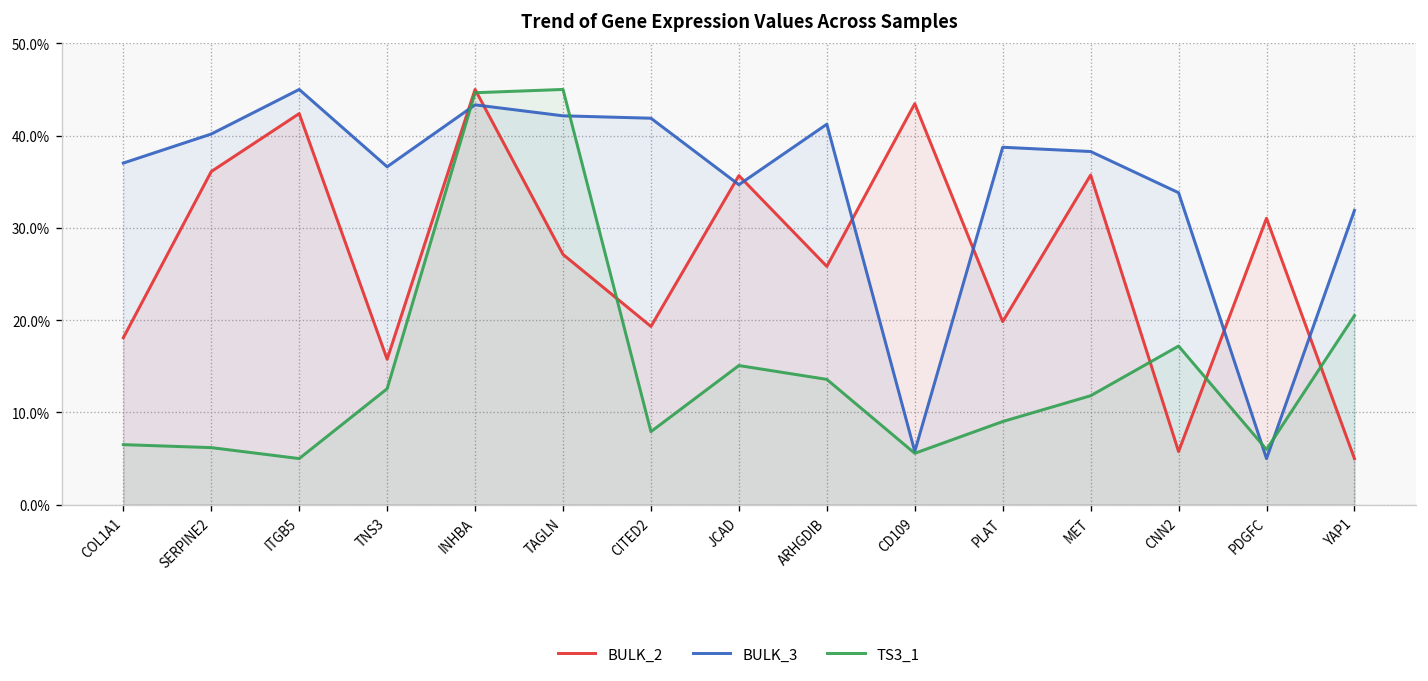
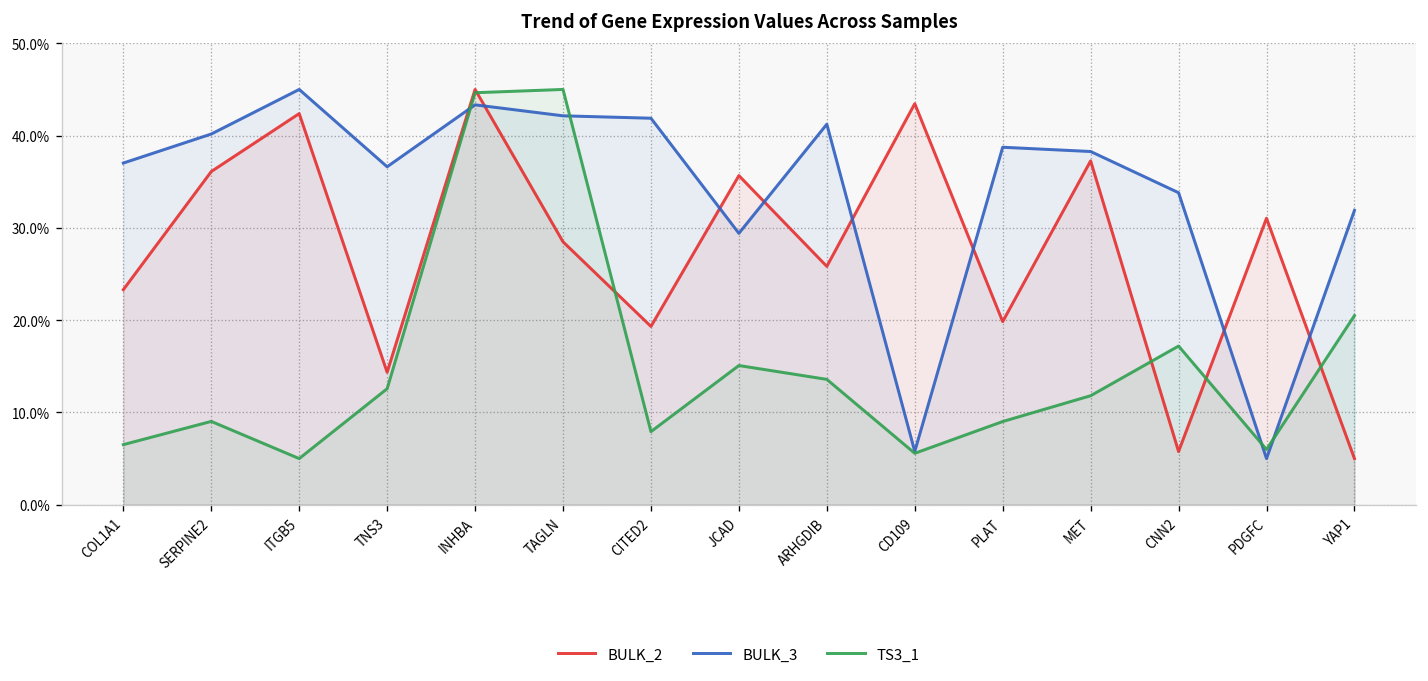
BULK_2, COL1A1: 18% -> 23%
TS3_1, SERPINE2: 6% -> 9%
BULK_2, TNS3: 16% -> 14%
BULK_2, TAGLN: 27% -> 28%
BULK_3, JCAD: 35% -> 29%
BULK_2, MET: 36% -> 37%
